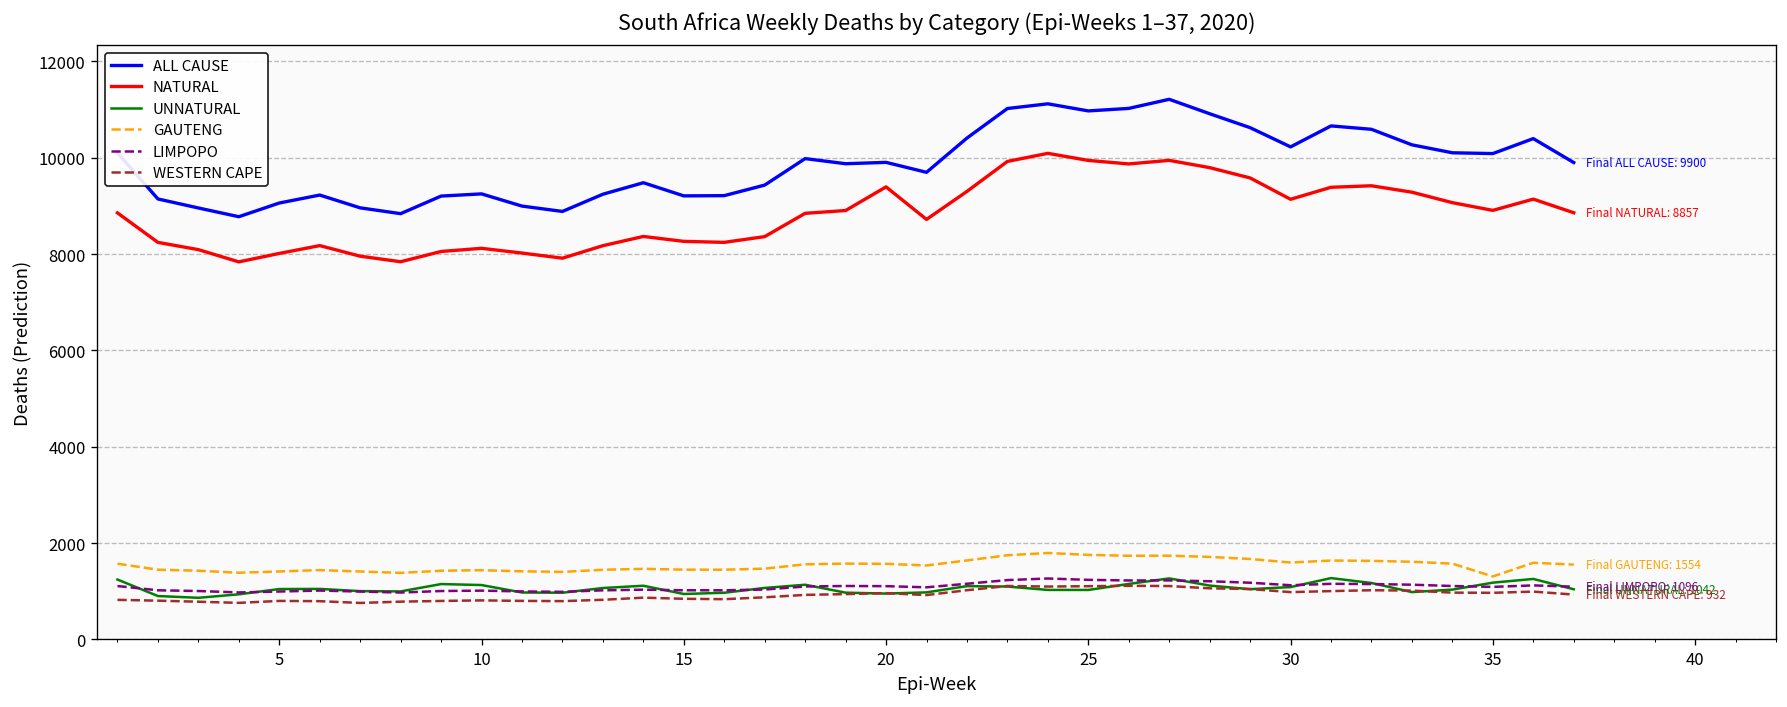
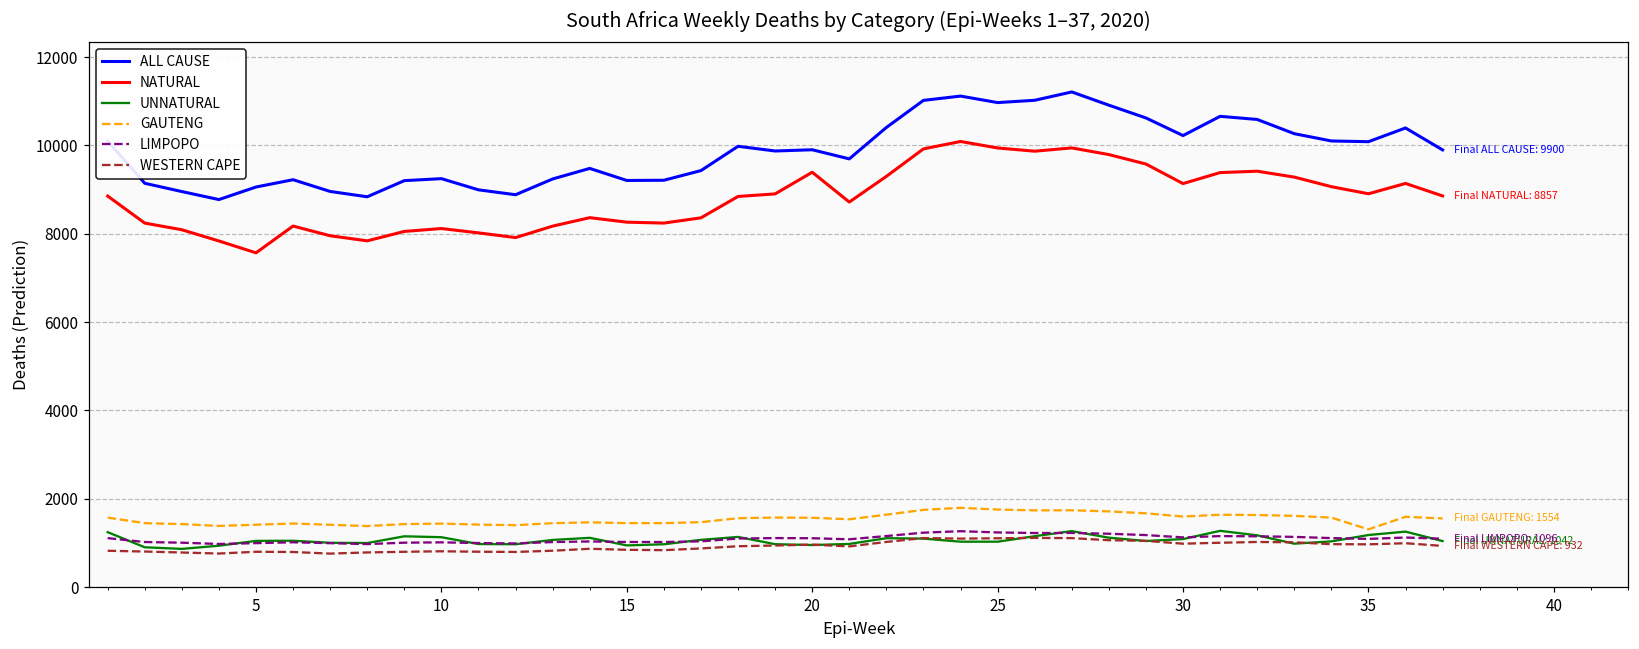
NATURAL, 5: 8000 -> 7600
